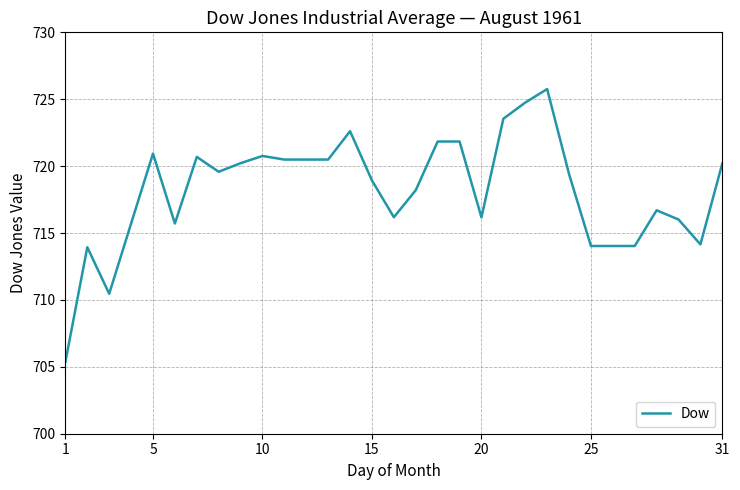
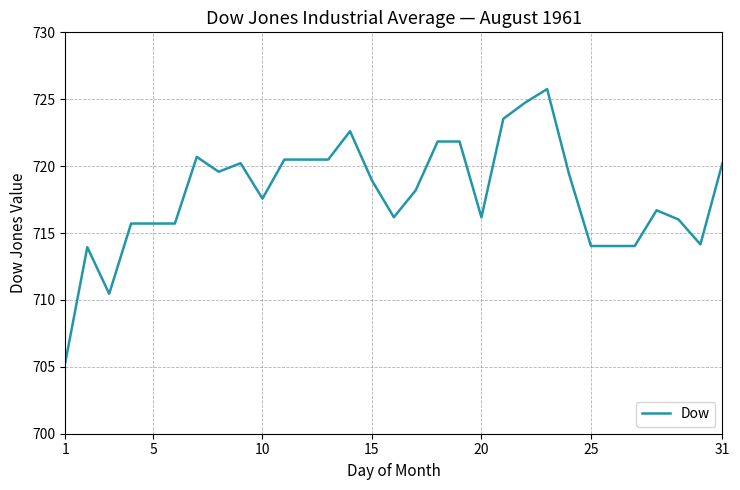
5: 720.9 -> 715.7
10: 720.8 -> 717.6
